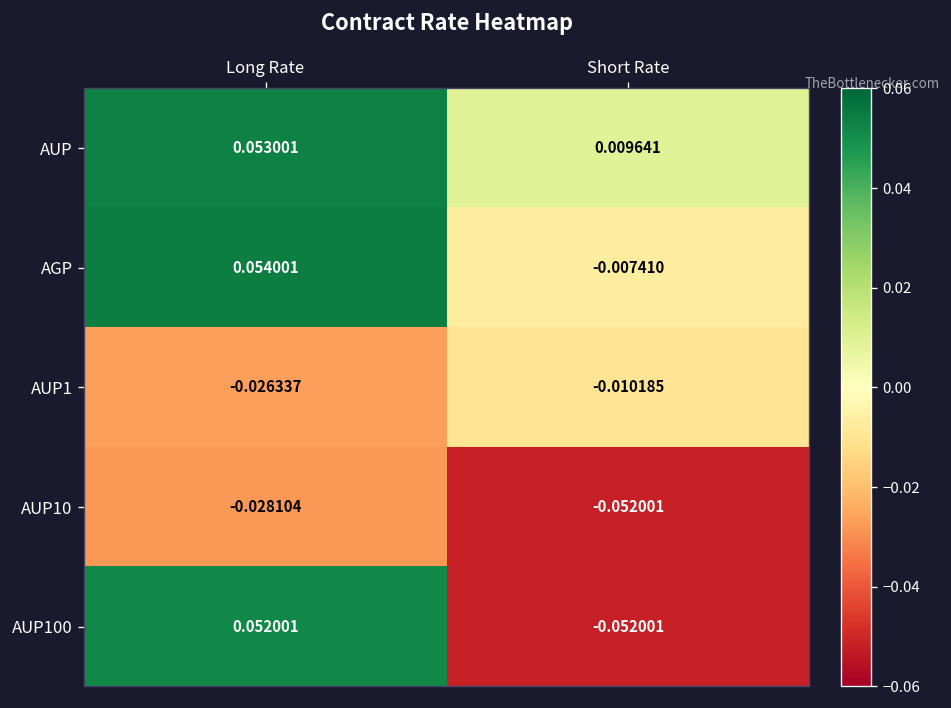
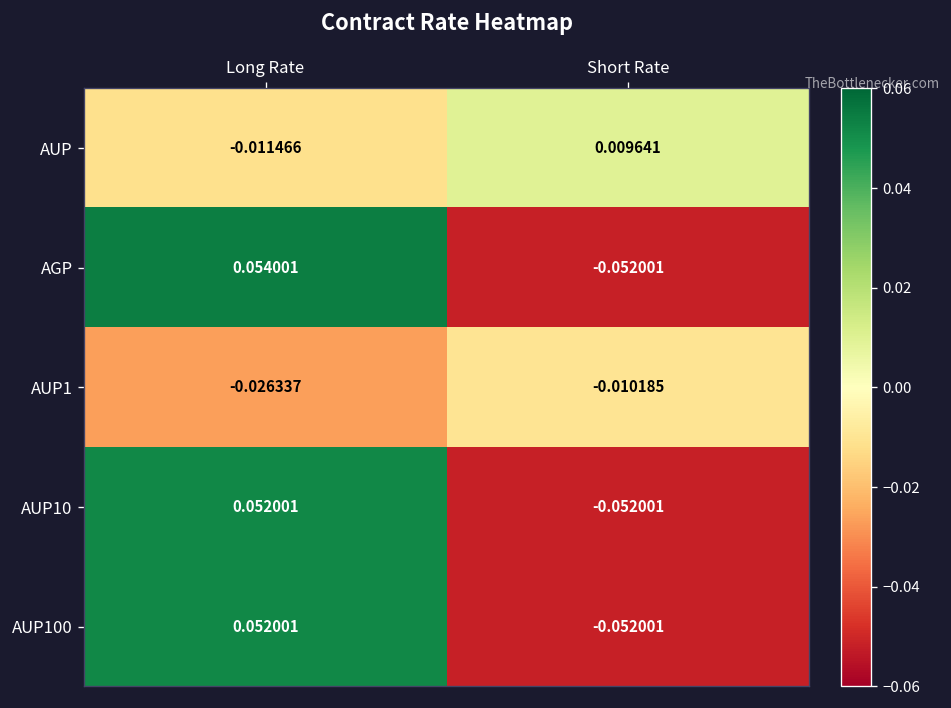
AUP, Long Rate: 0.053001 -> -0.011466
AGP, Short Rate: -0.007410 -> -0.052001
AUP10, Long Rate: -0.028104 -> 0.052001
